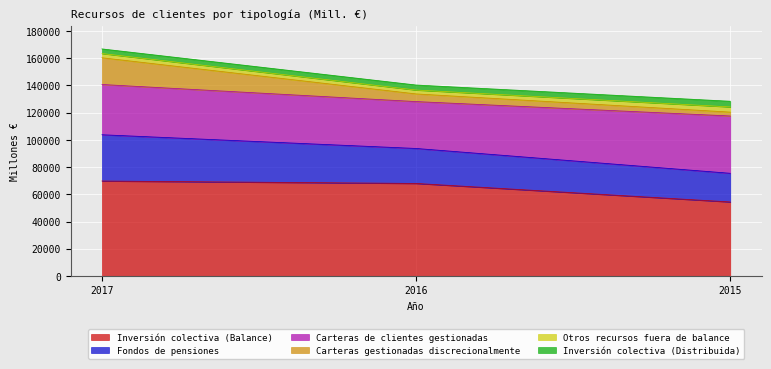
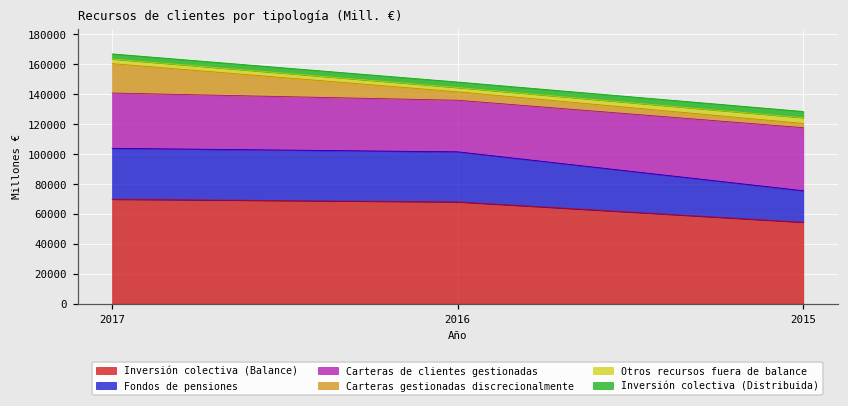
Fondos de pensiones, 2016: 26000 -> 33000
